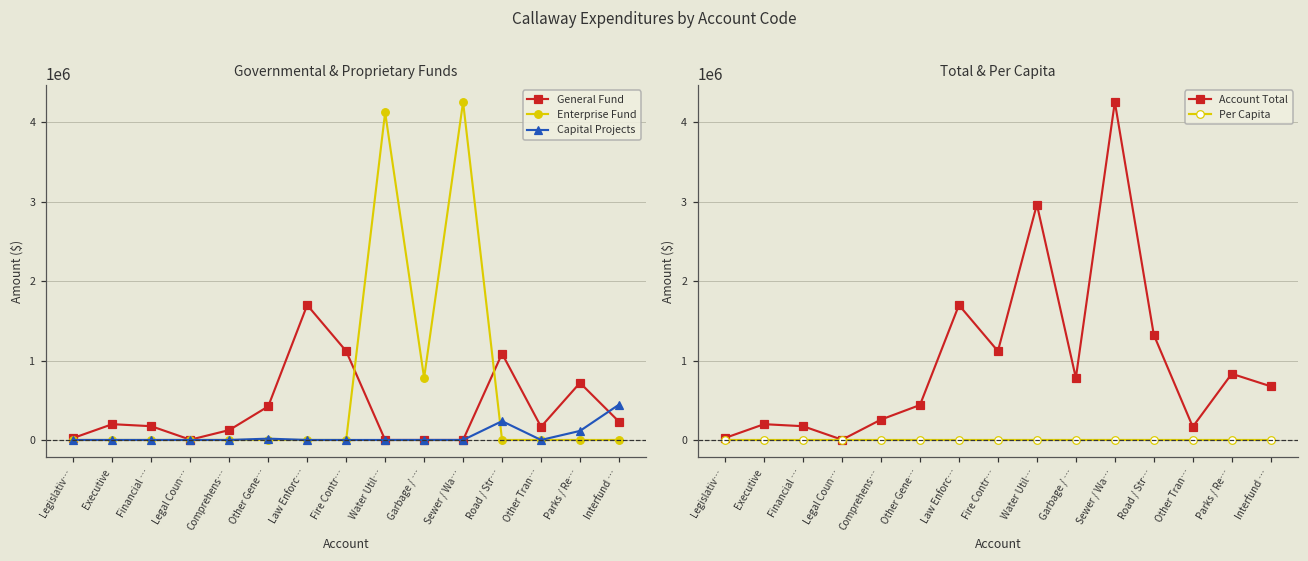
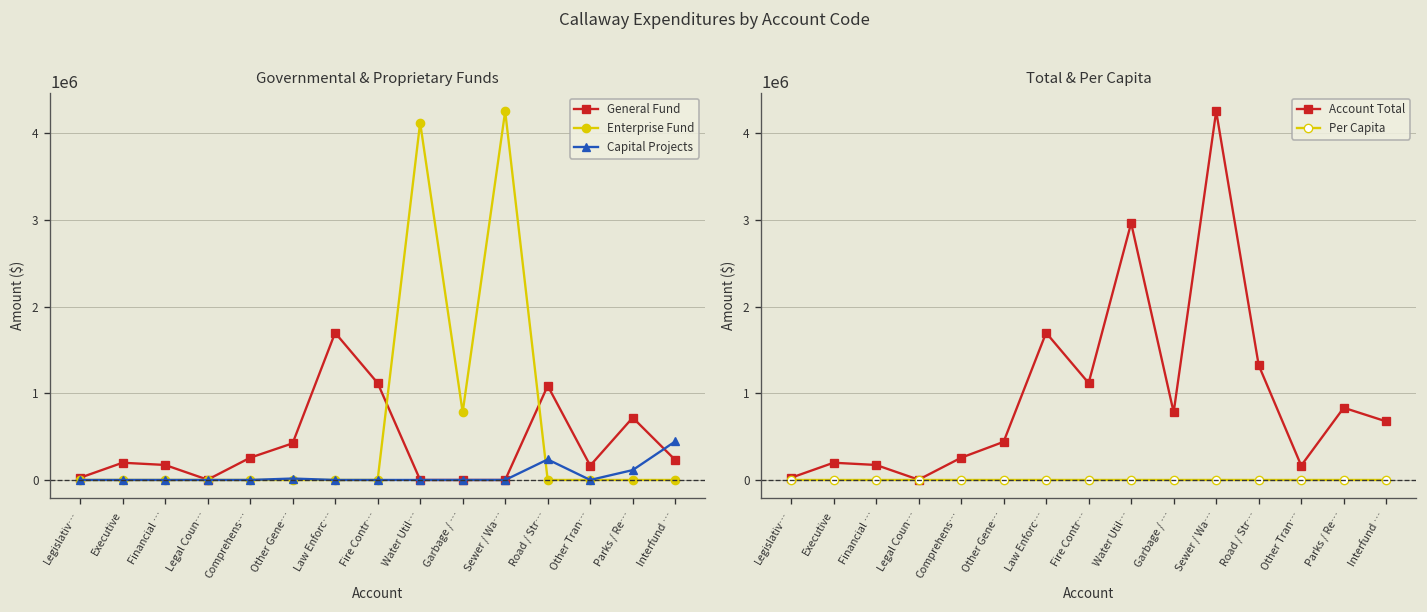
Governmental & Proprietary Funds, General Fund, Comprehens…: 100000 -> 300000
